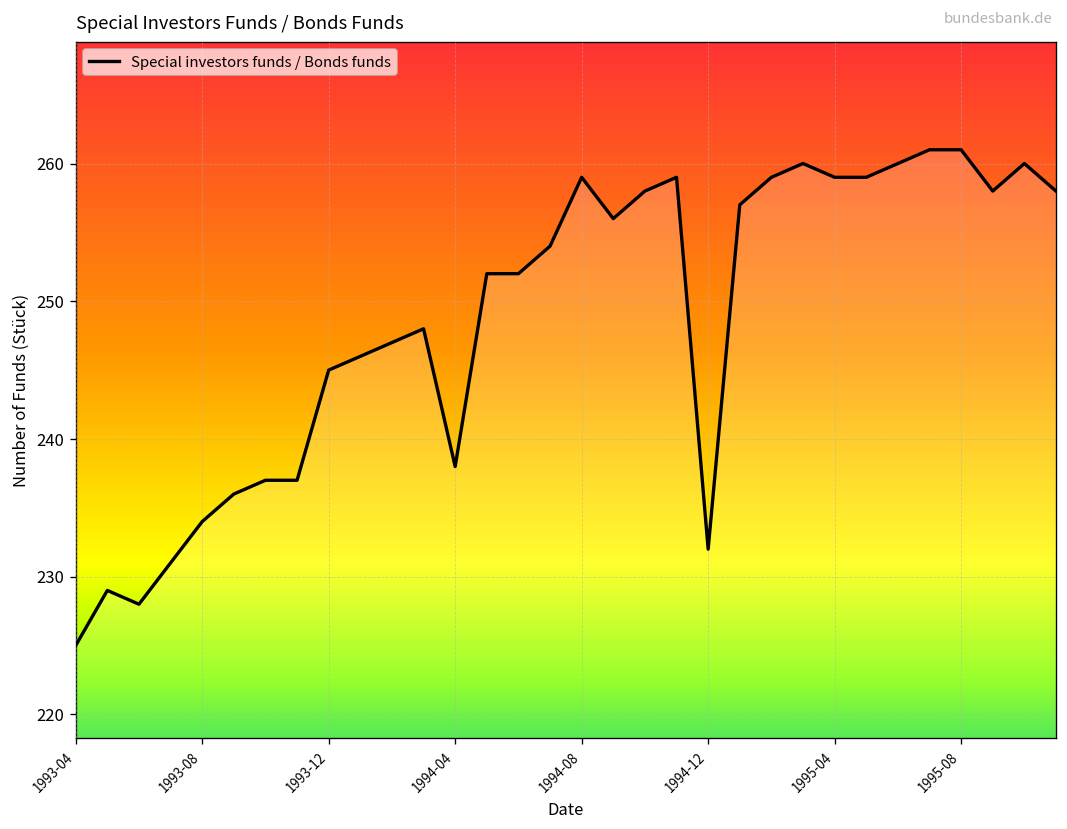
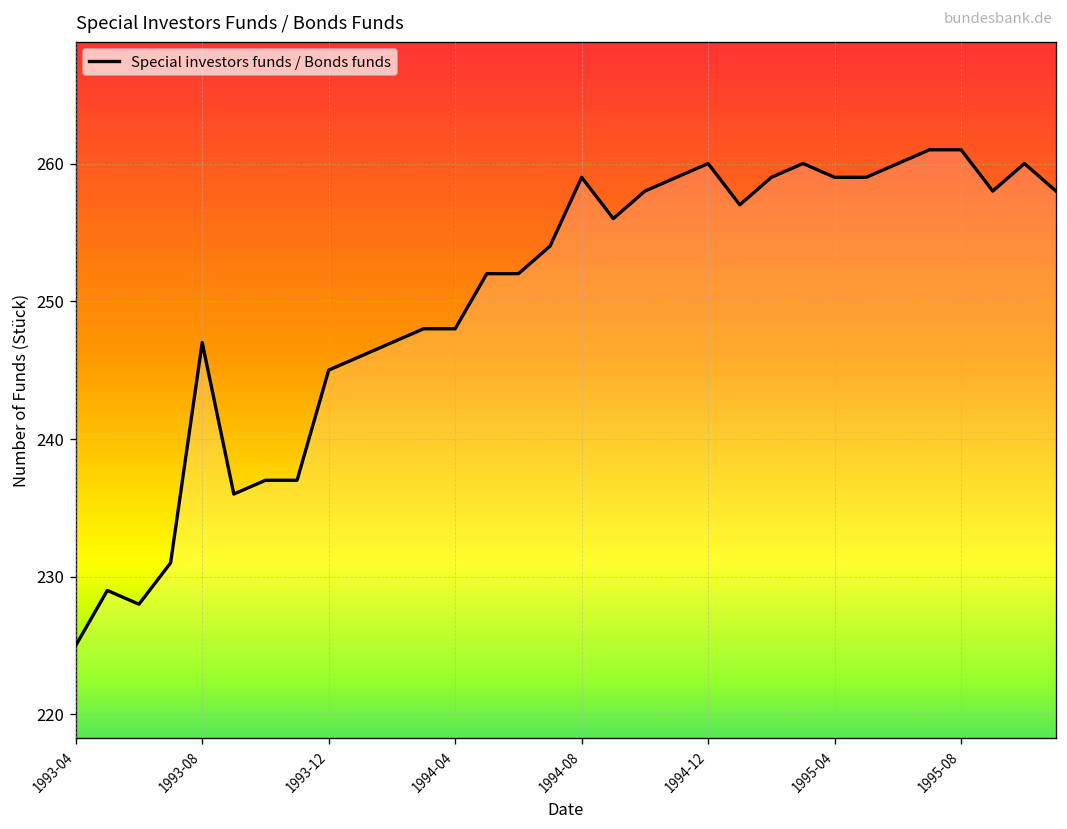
1993-08: 234 -> 247
1994-04: 238 -> 248
1994-12: 232 -> 260
